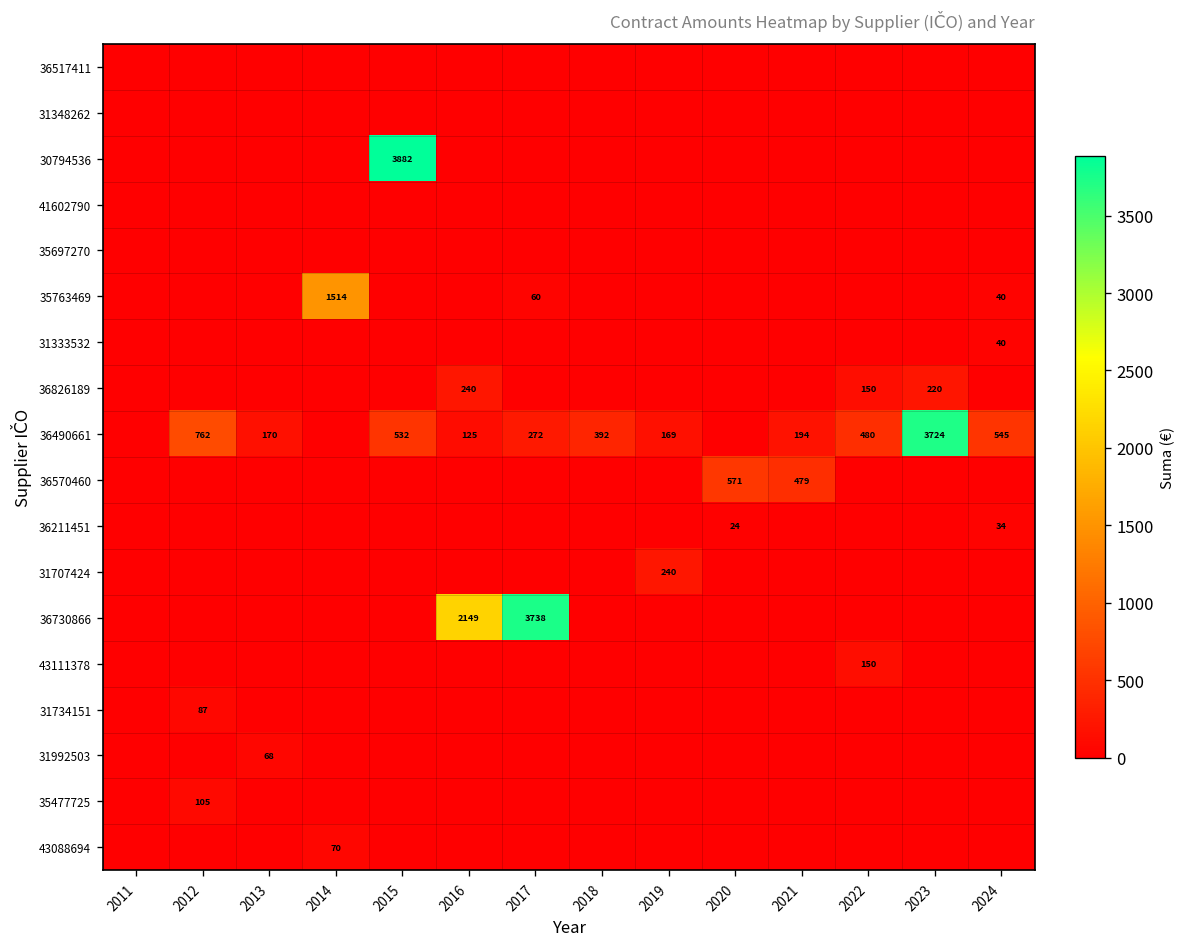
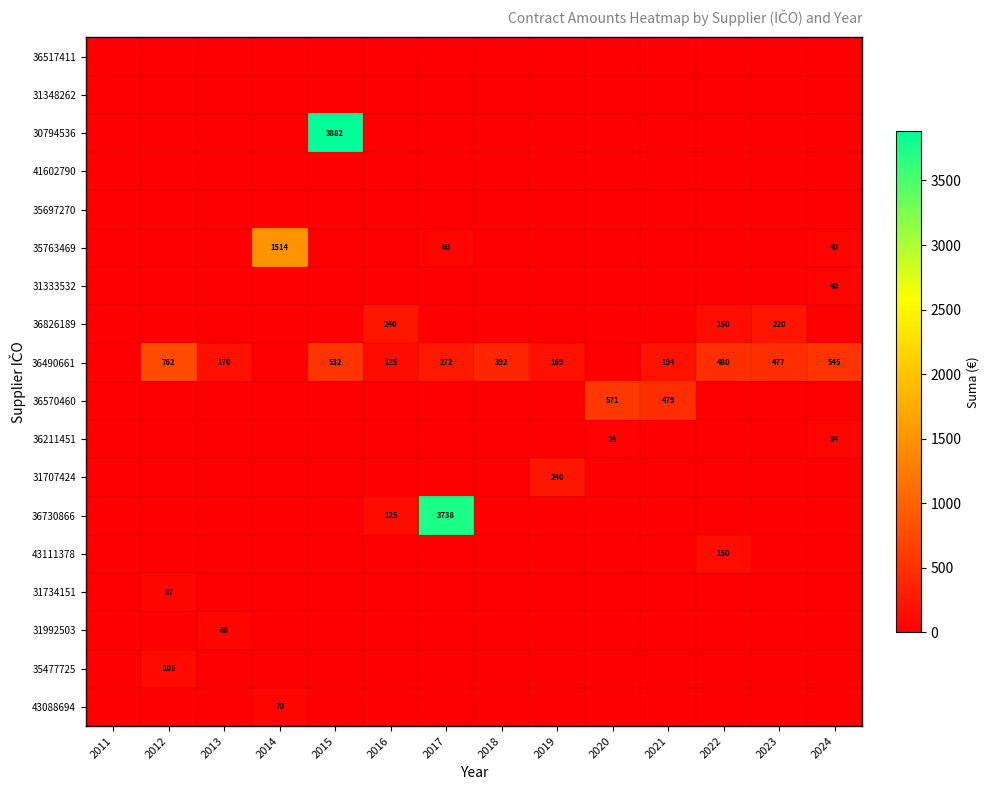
36490661, 2023: 3724 -> 477
36730866, 2016: 2149 -> 125
